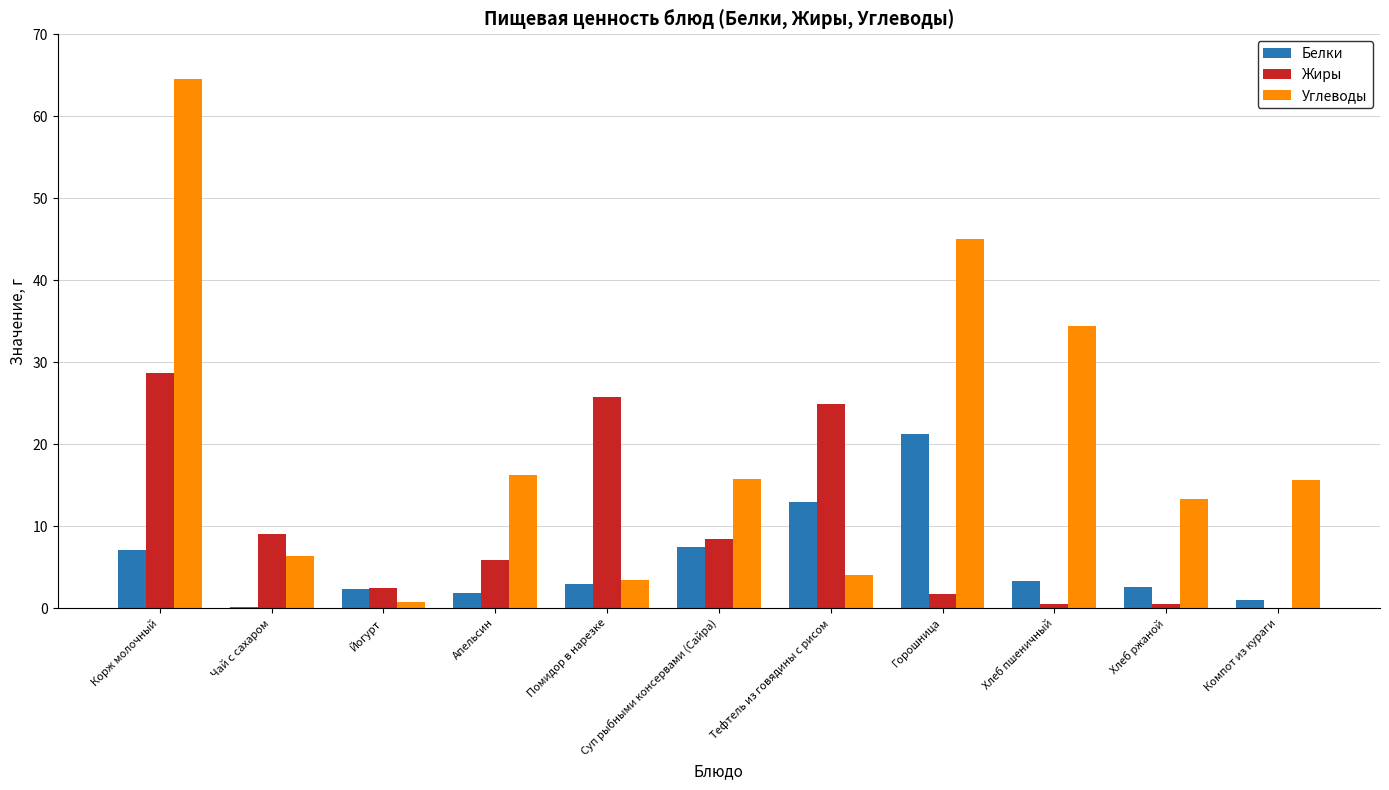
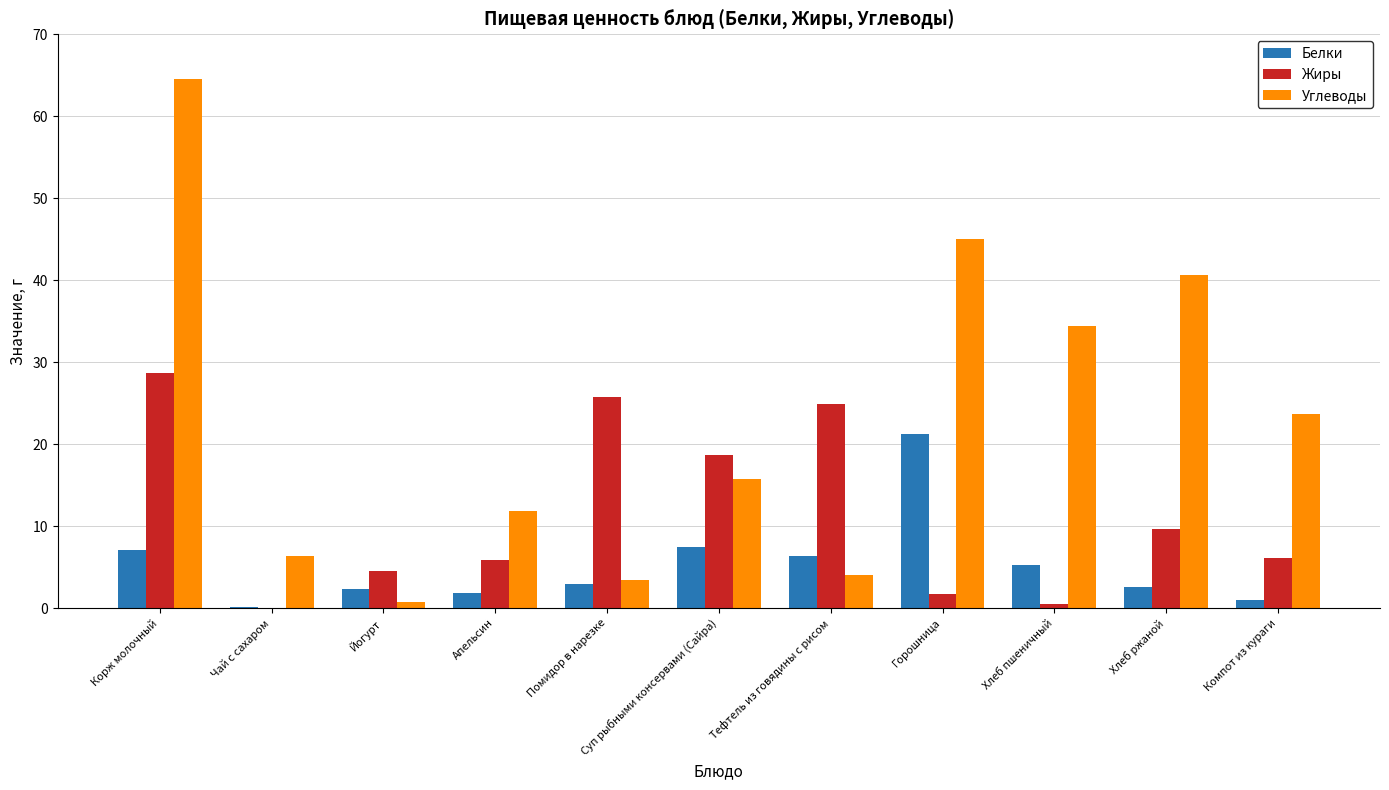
Жиры, Чай с сахаром: 9 -> 0
Жиры, Йогурт: 3 -> 5
Углеводы, Апельсин: 16 -> 12
Жиры, Суп рыбными консервами (Сайра): 8 -> 19
Белки, Тефтель из говядины с рисом: 13 -> 6
Белки, Хлеб пшеничный: 3 -> 5
Жиры, Хлеб ржаной: 0 -> 10
Углеводы, Хлеб ржаной: 13 -> 41
Жиры, Компот из кураги: 0 -> 6
Углеводы, Компот из кураги: 16 -> 24
